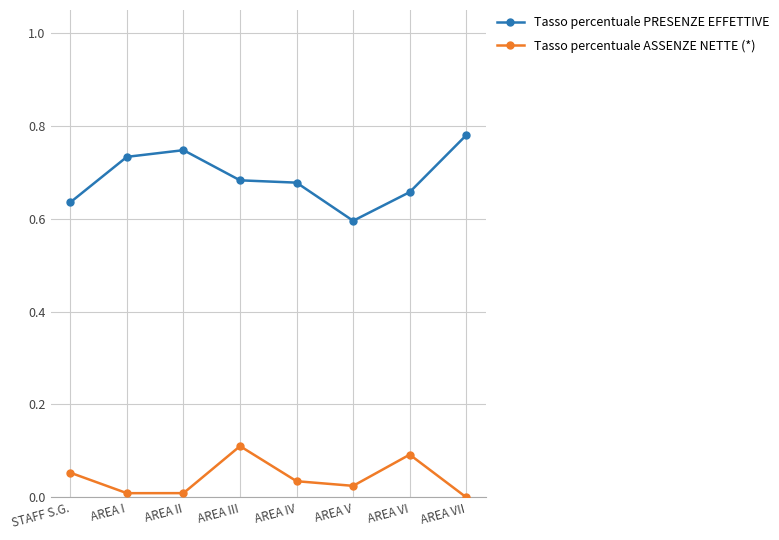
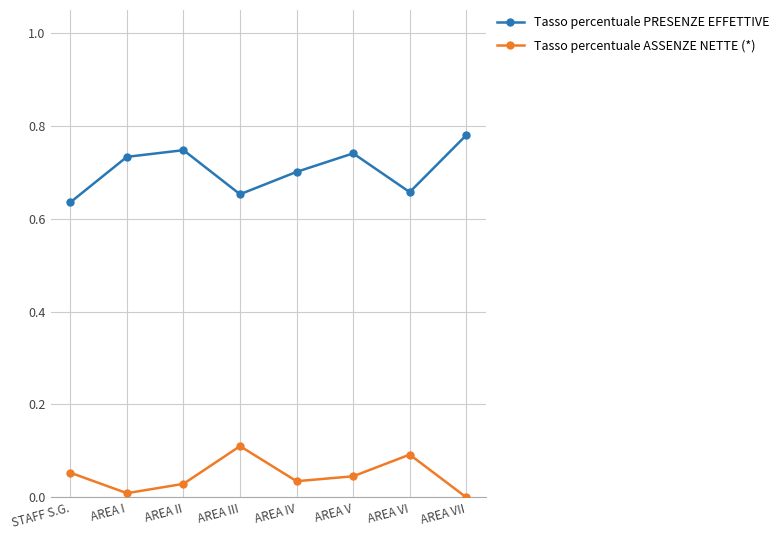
Tasso percentuale ASSENZE NETTE (*), AREA II: 0.01 -> 0.03
Tasso percentuale PRESENZE EFFETTIVE, AREA III: 0.68 -> 0.65
Tasso percentuale PRESENZE EFFETTIVE, AREA IV: 0.68 -> 0.70
Tasso percentuale PRESENZE EFFETTIVE, AREA V: 0.60 -> 0.74
Tasso percentuale ASSENZE NETTE (*), AREA V: 0.02 -> 0.05
